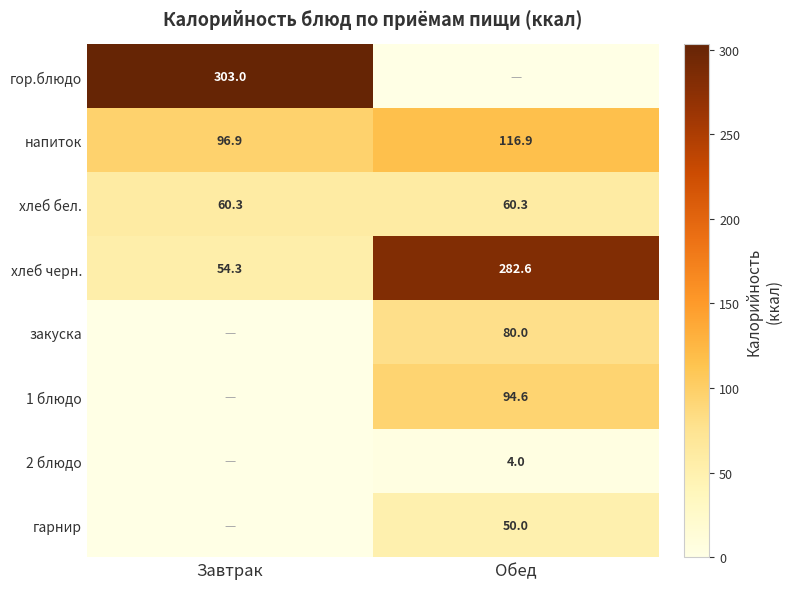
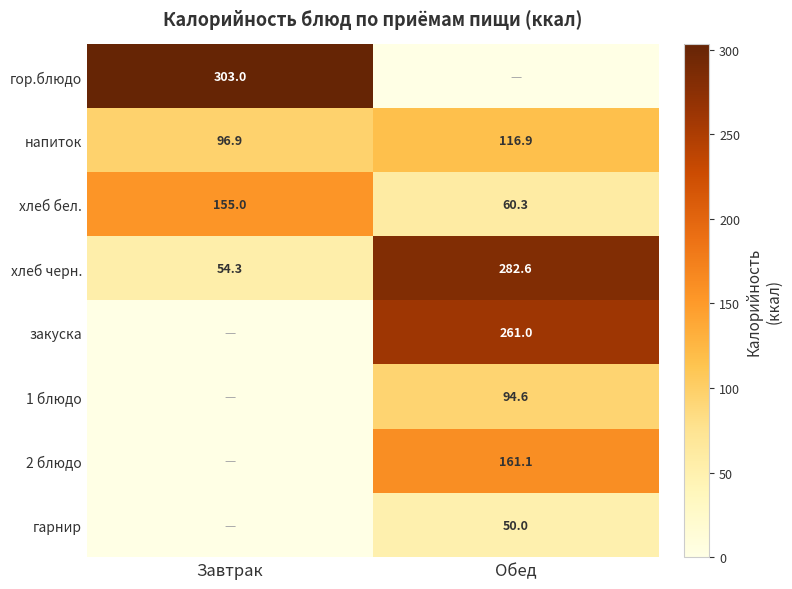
хлеб бел., Завтрак: 60.3 -> 155.0
закуска, Обед: 80.0 -> 261.0
2 блюдо, Обед: 4.0 -> 161.1
